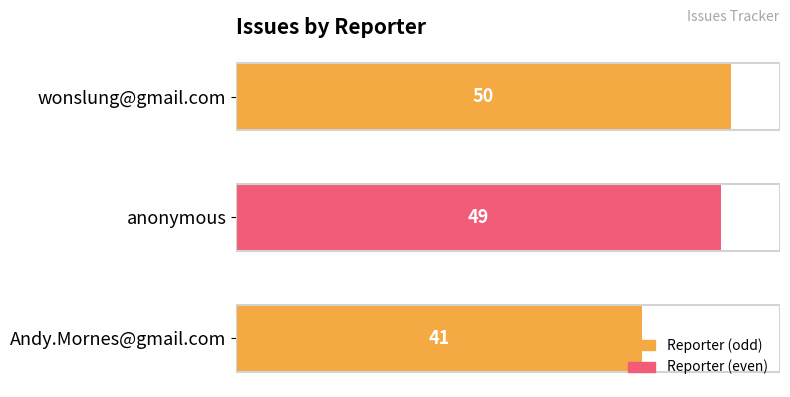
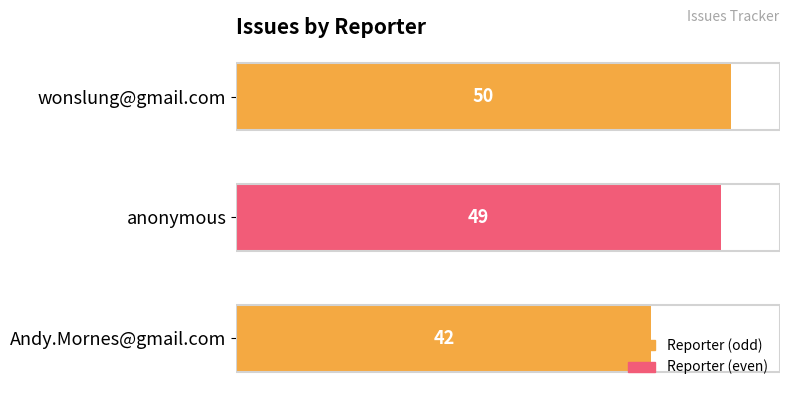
Andy.Mornes@gmail.com: 41 -> 42
